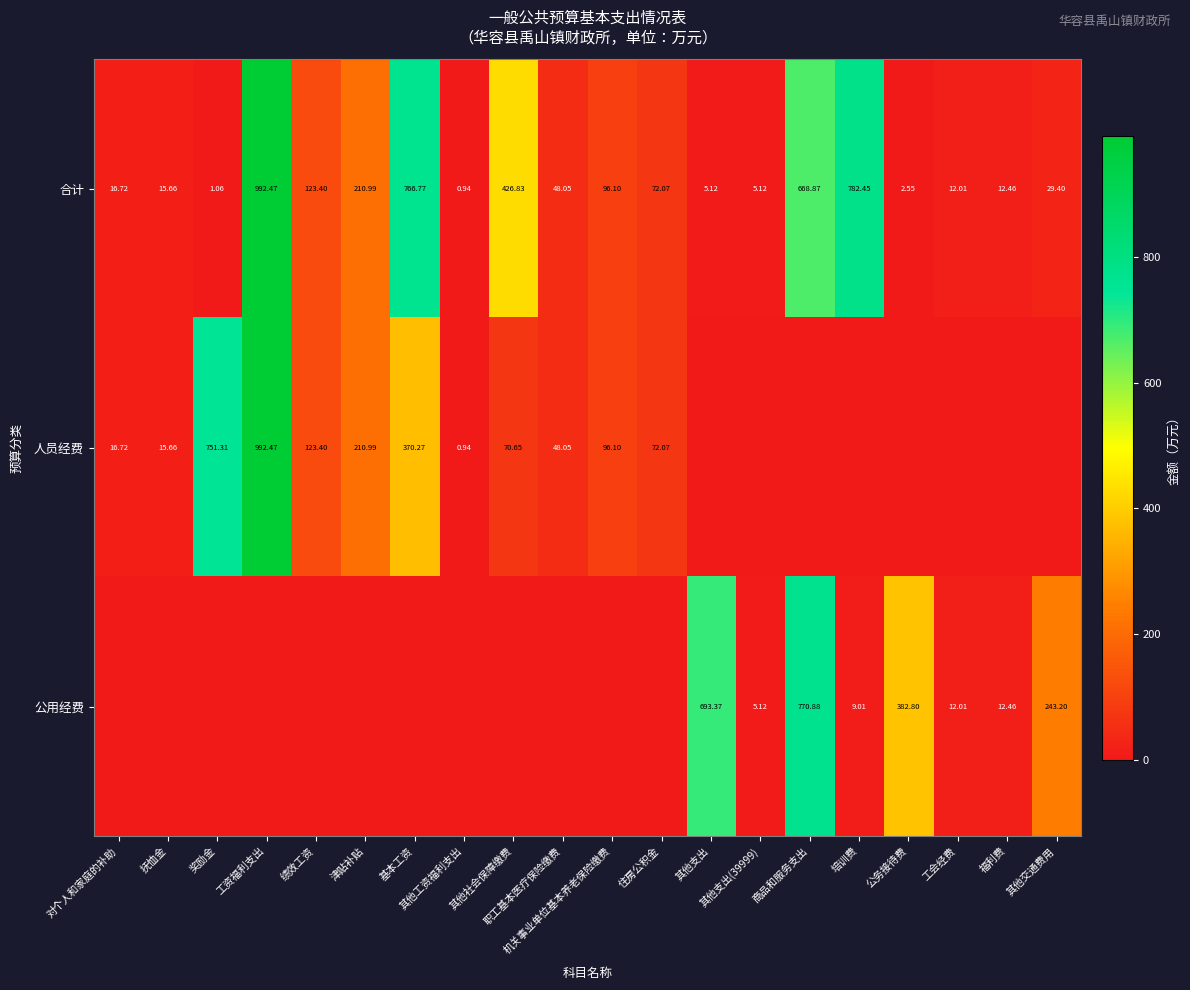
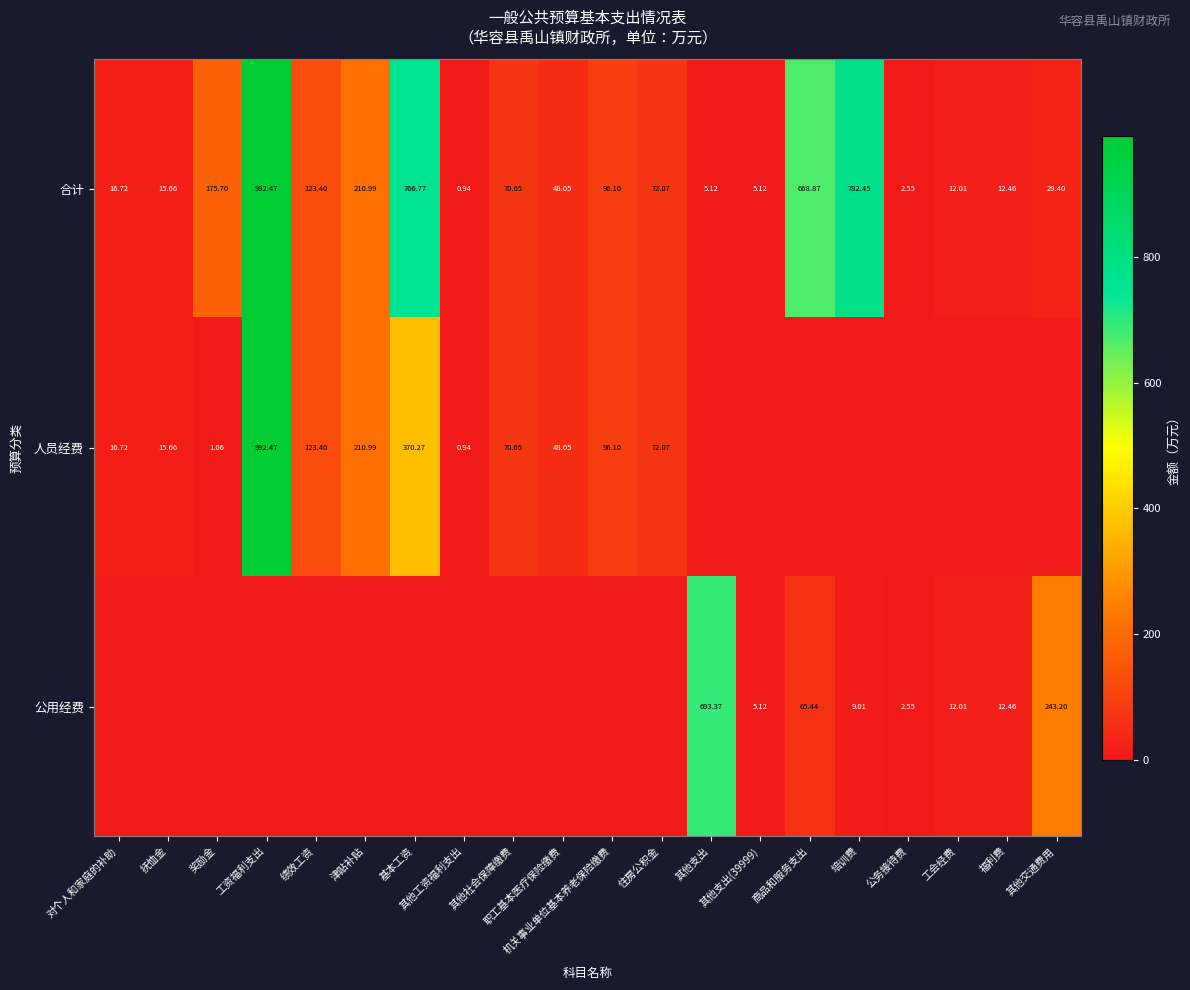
合计, 奖励金: 1.06 -> 175.70
合计, 其他社会保障缴费: 426.83 -> 70.65
人员经费, 奖励金: 751.31 -> 1.06
公用经费, 商品和服务支出: 770.88 -> 65.44
公用经费, 公务接待费: 382.80 -> 2.55
